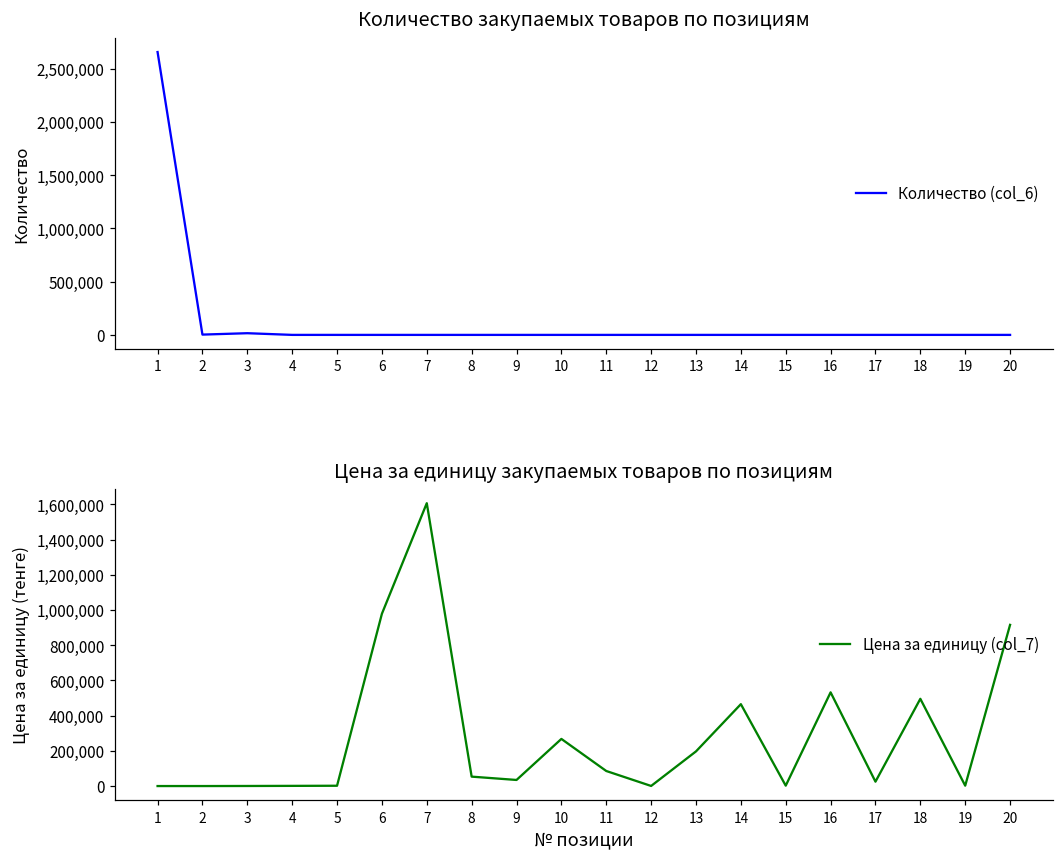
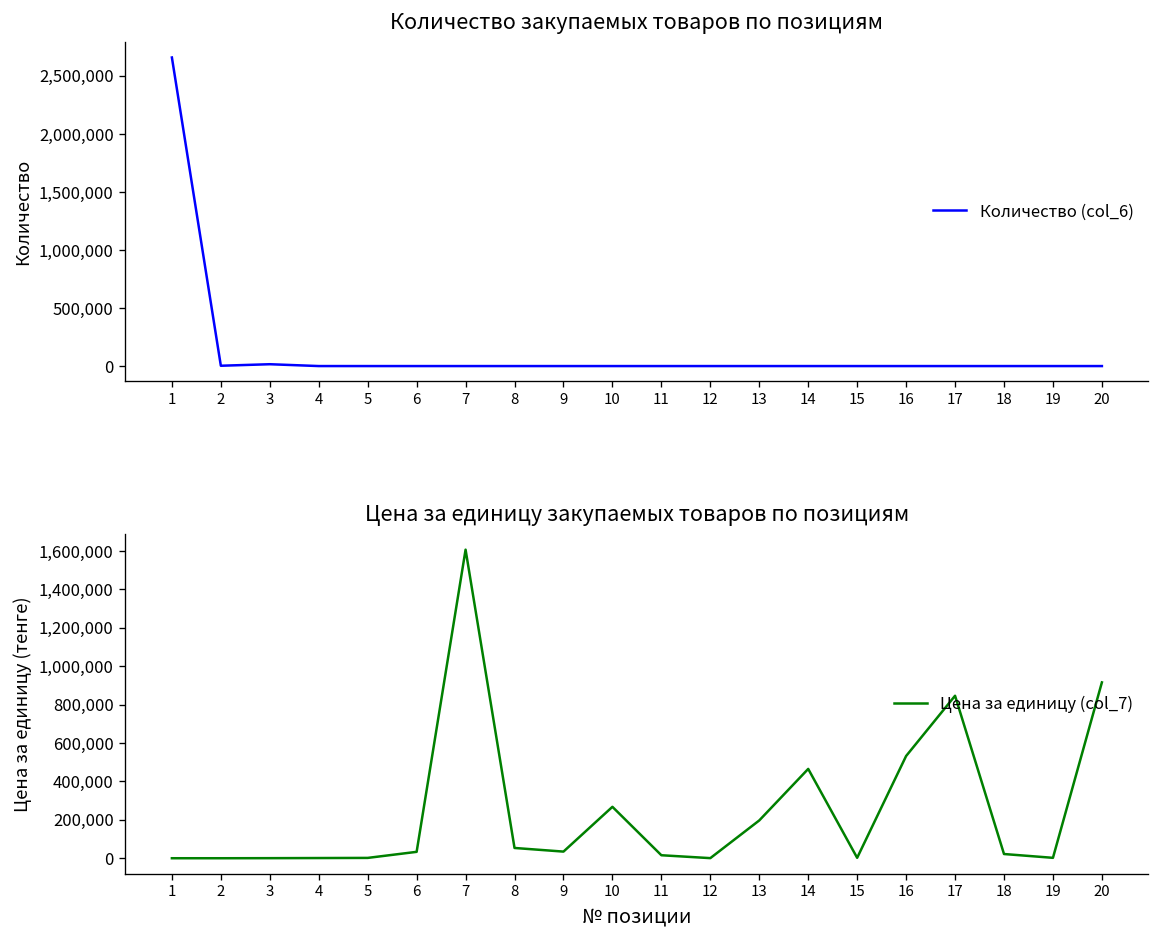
Цена за единицу закупаемых товаров по позициям, 6: 980,000 -> 30,000
Цена за единицу закупаемых товаров по позициям, 11: 90,000 -> 20,000
Цена за единицу закупаемых товаров по позициям, 17: 30,000 -> 850,000
Цена за единицу закупаемых товаров по позициям, 18: 500,000 -> 20,000
